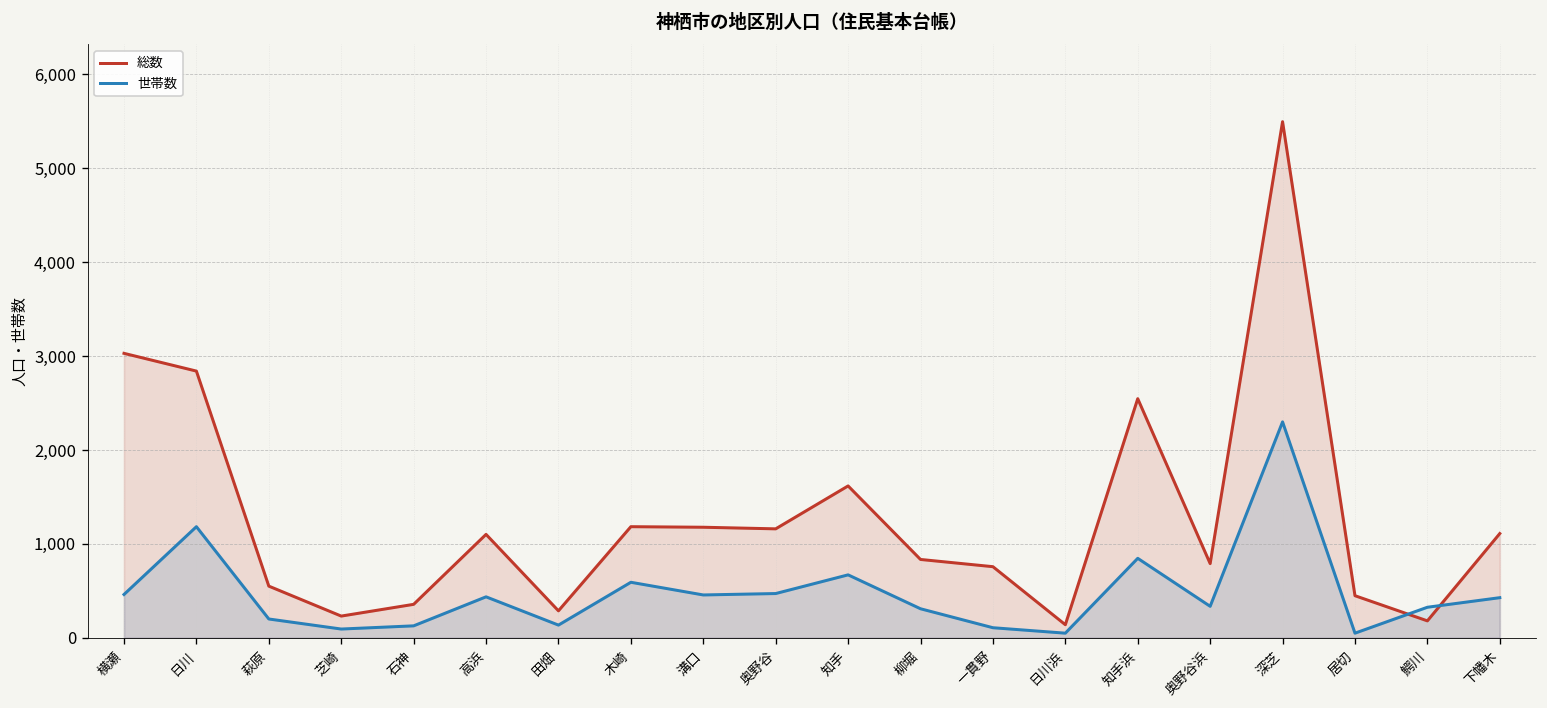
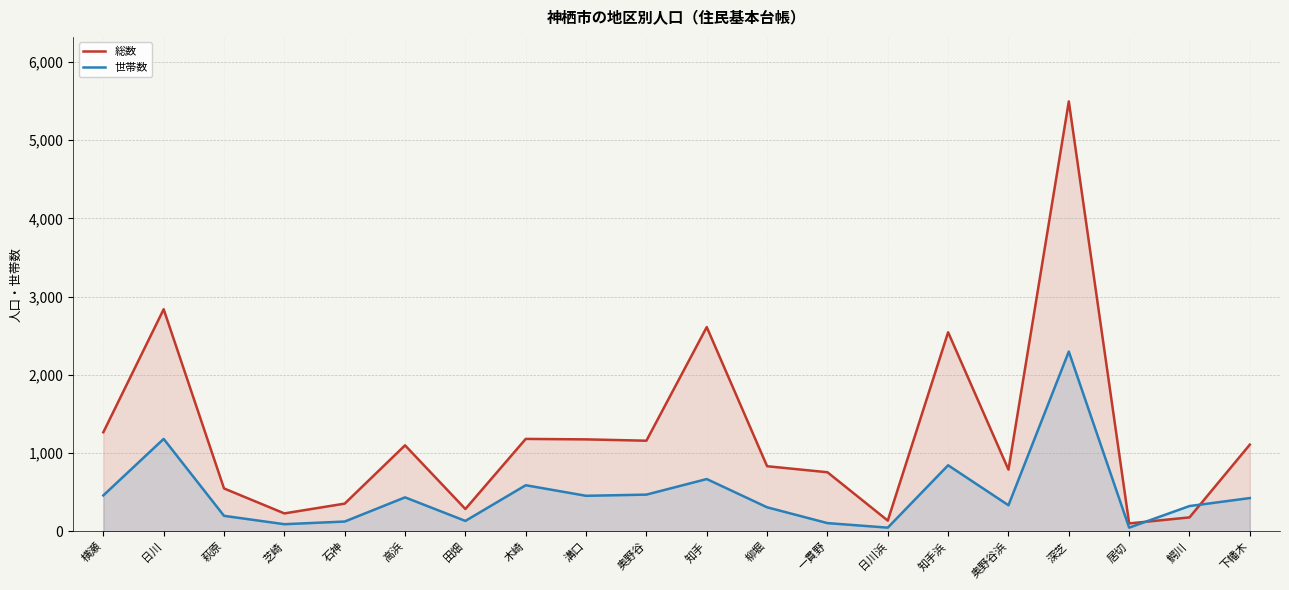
総数, 横瀬: 3,000 -> 1,300
総数, 知手: 1,600 -> 2,600
総数, 居切: 400 -> 100
